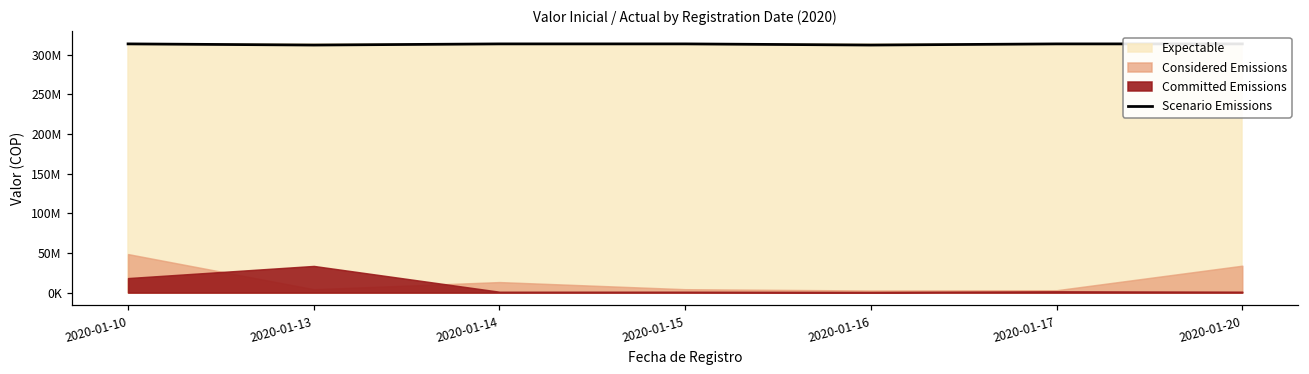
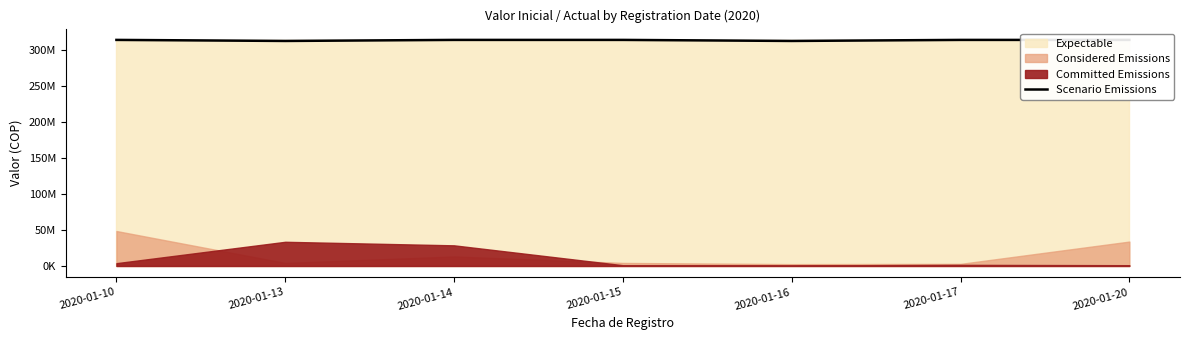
Committed Emissions, 2020-01-10: 20000000 -> 0
Committed Emissions, 2020-01-14: 0 -> 30000000
